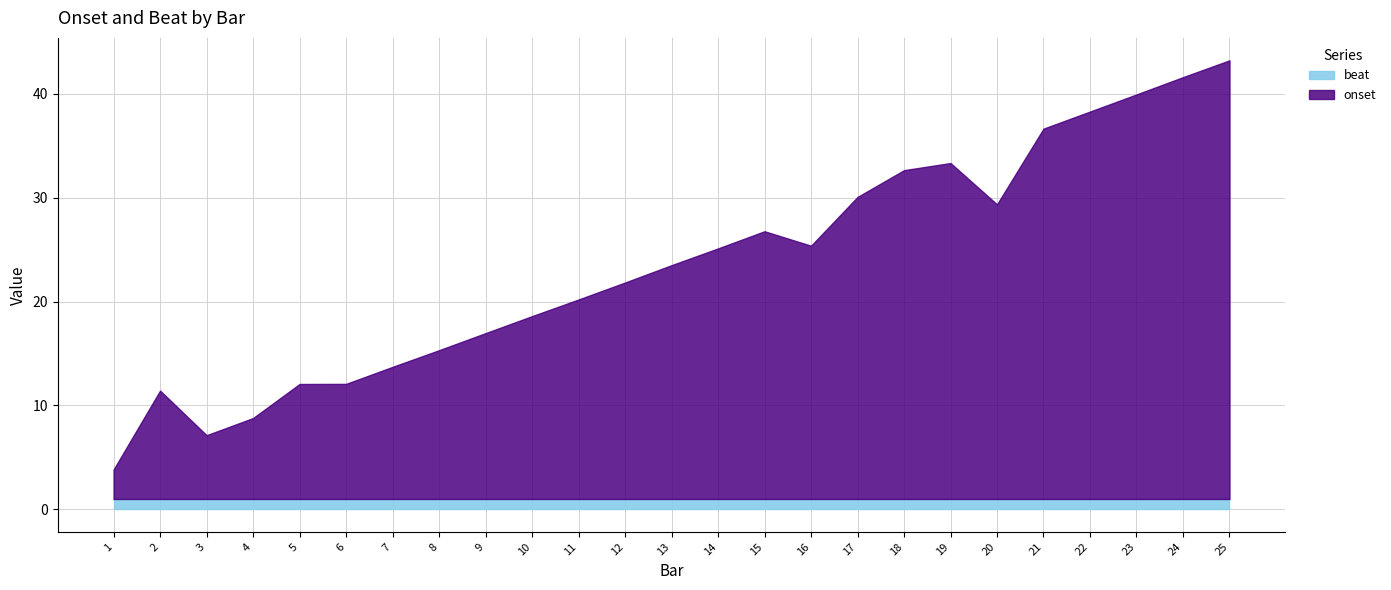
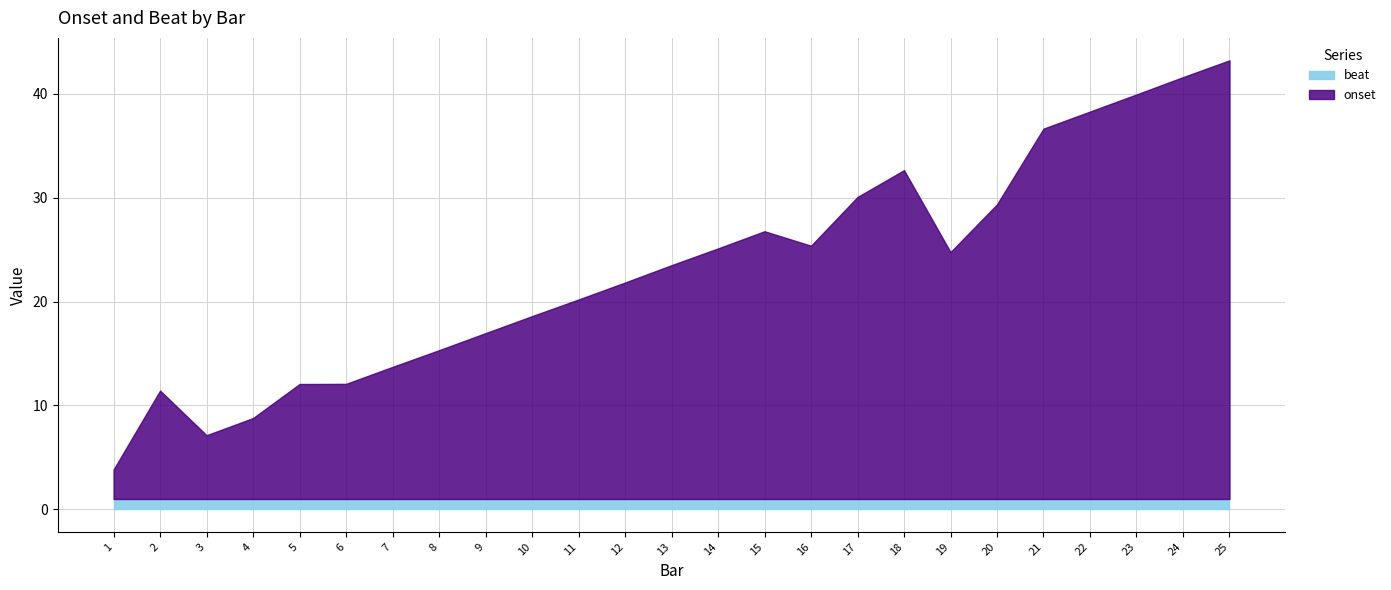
onset, 19: 32.3 -> 23.8
